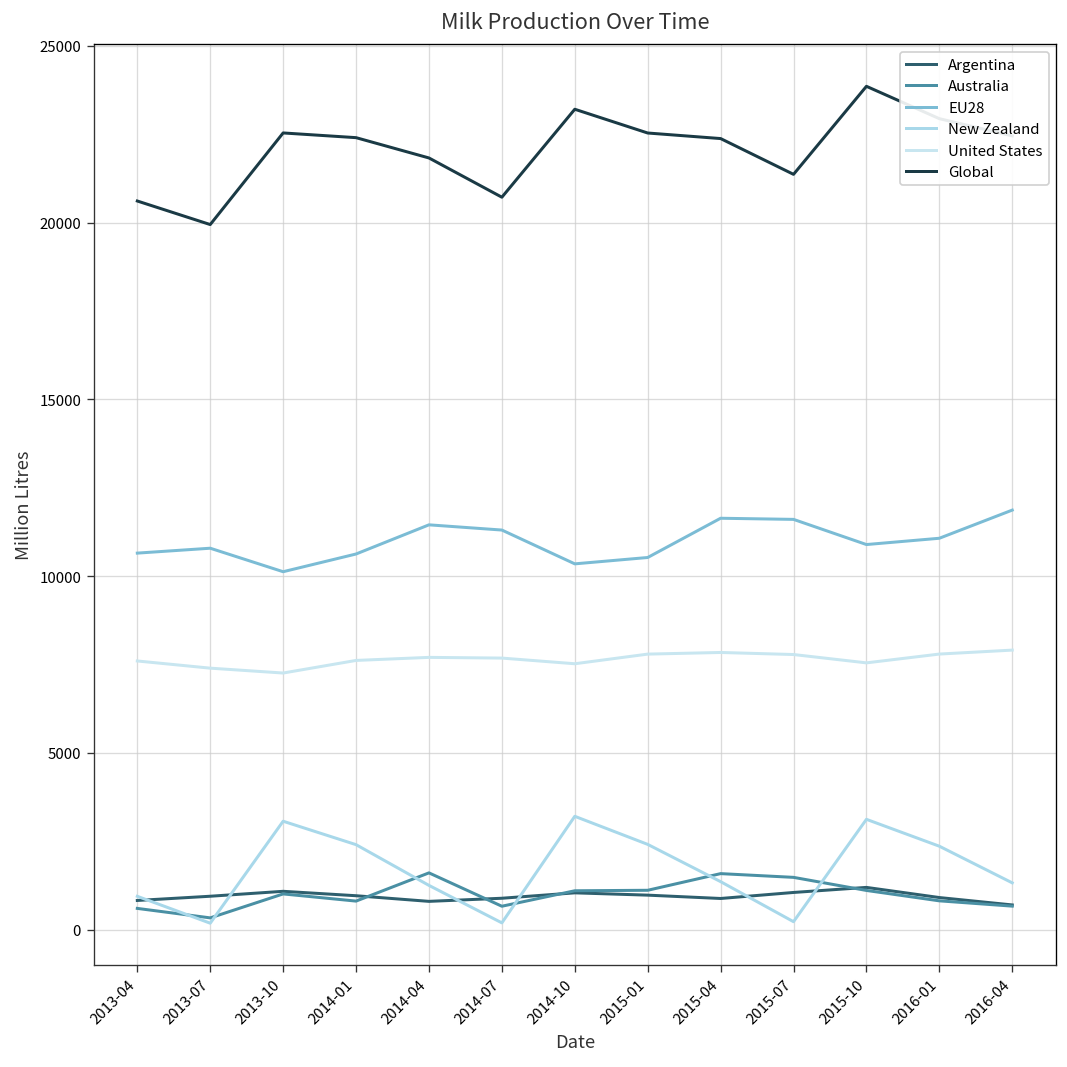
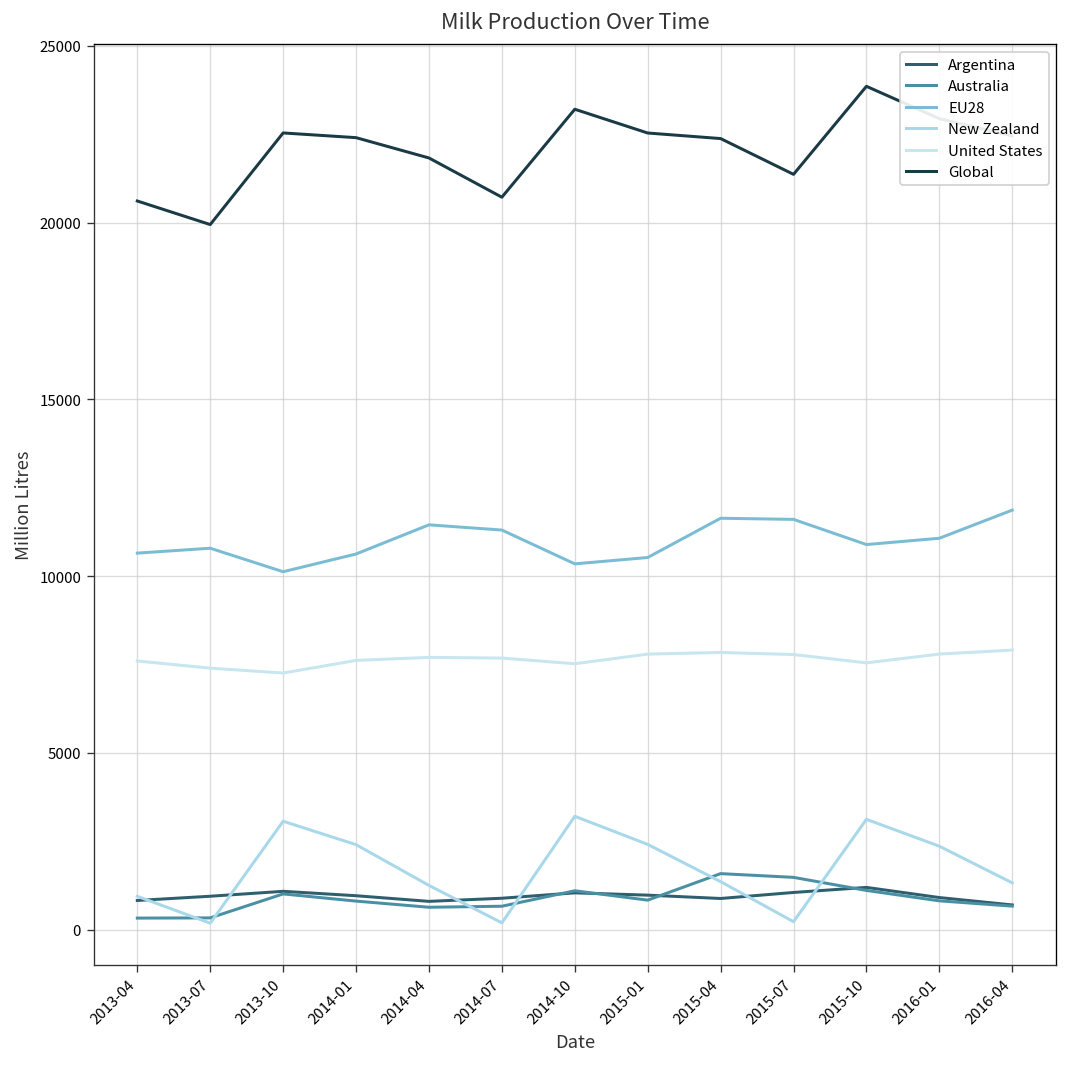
Australia, 2013-04: 600 -> 300
Australia, 2014-04: 1600 -> 600
Australia, 2015-01: 1100 -> 800
